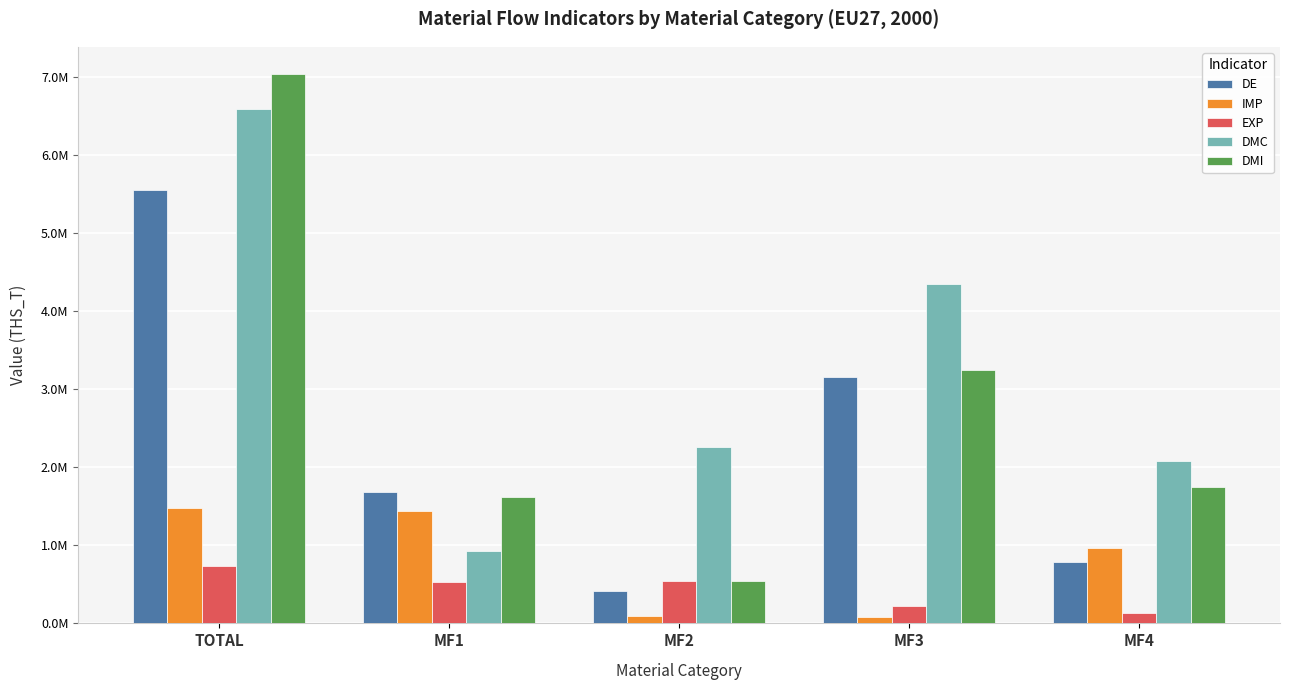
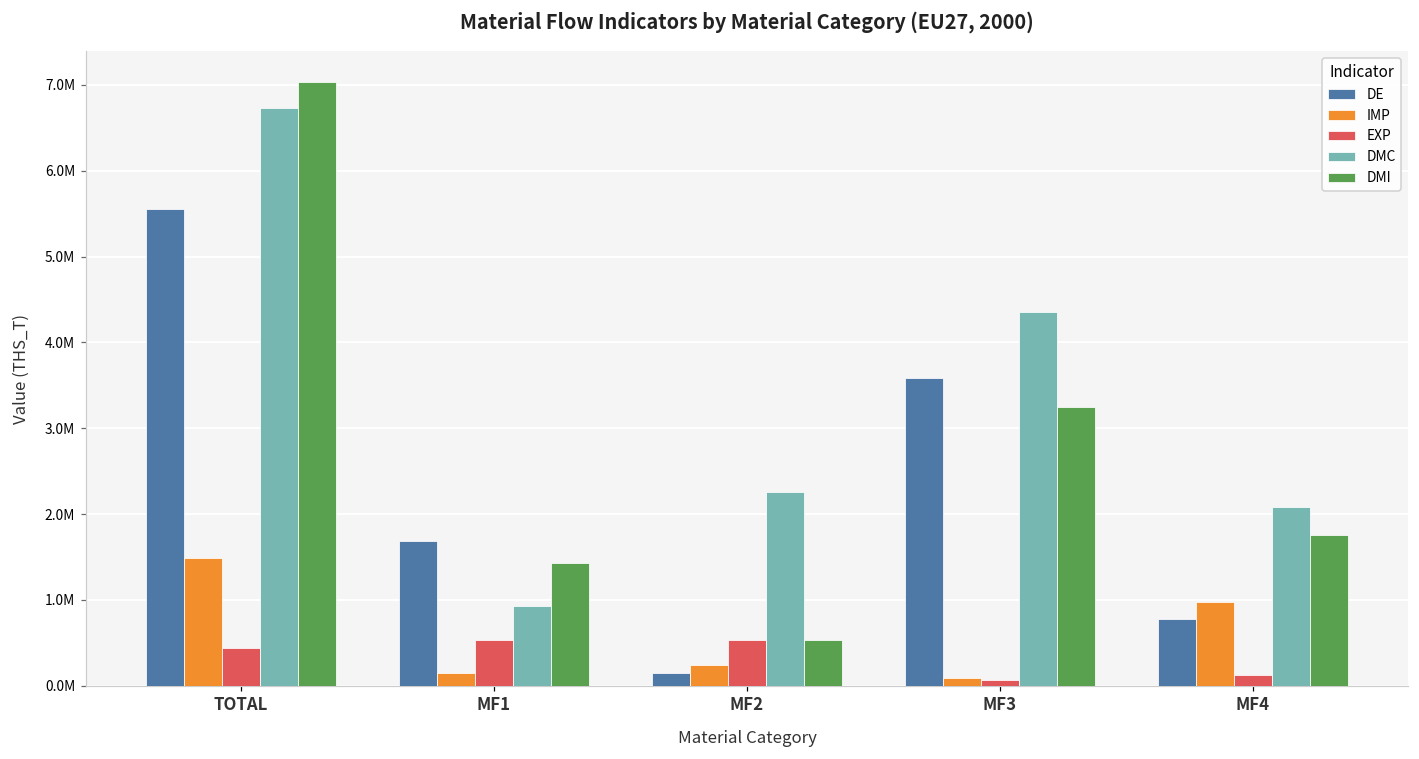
EXP, TOTAL: 700000 -> 400000
DMC, TOTAL: 6600000 -> 6700000
IMP, MF1: 1400000 -> 200000
DMI, MF1: 1600000 -> 1400000
DE, MF2: 400000 -> 200000
IMP, MF2: 100000 -> 200000
DE, MF3: 3200000 -> 3600000
EXP, MF3: 200000 -> 100000
